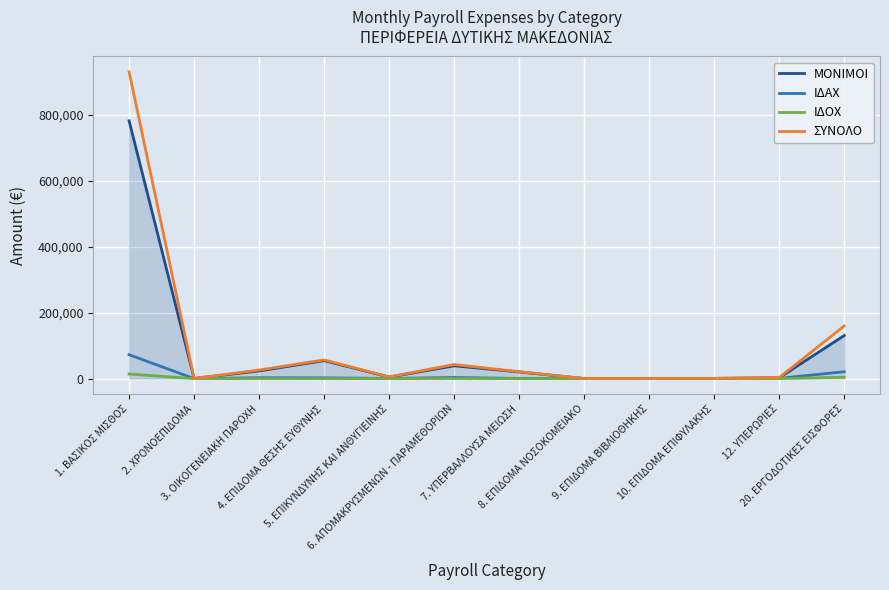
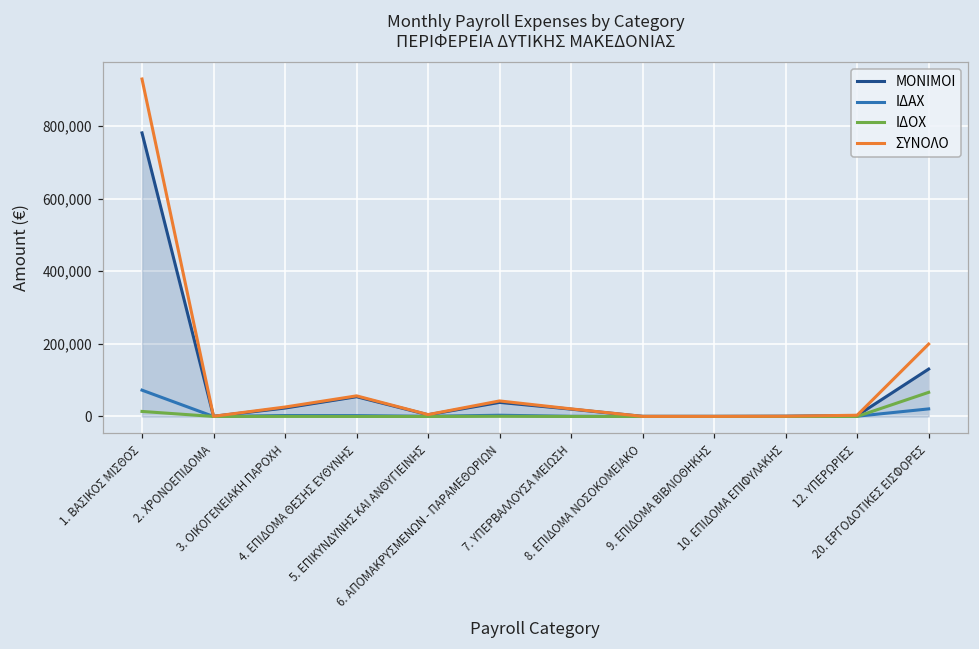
ΙΔΟΧ, 20. ΕΡΓΟΔΟΤΙΚΕΣ ΕΙΣΦΟΡΕΣ: 0 -> 70,000
ΣΥΝΟΛΟ, 20. ΕΡΓΟΔΟΤΙΚΕΣ ΕΙΣΦΟΡΕΣ: 160,000 -> 200,000
